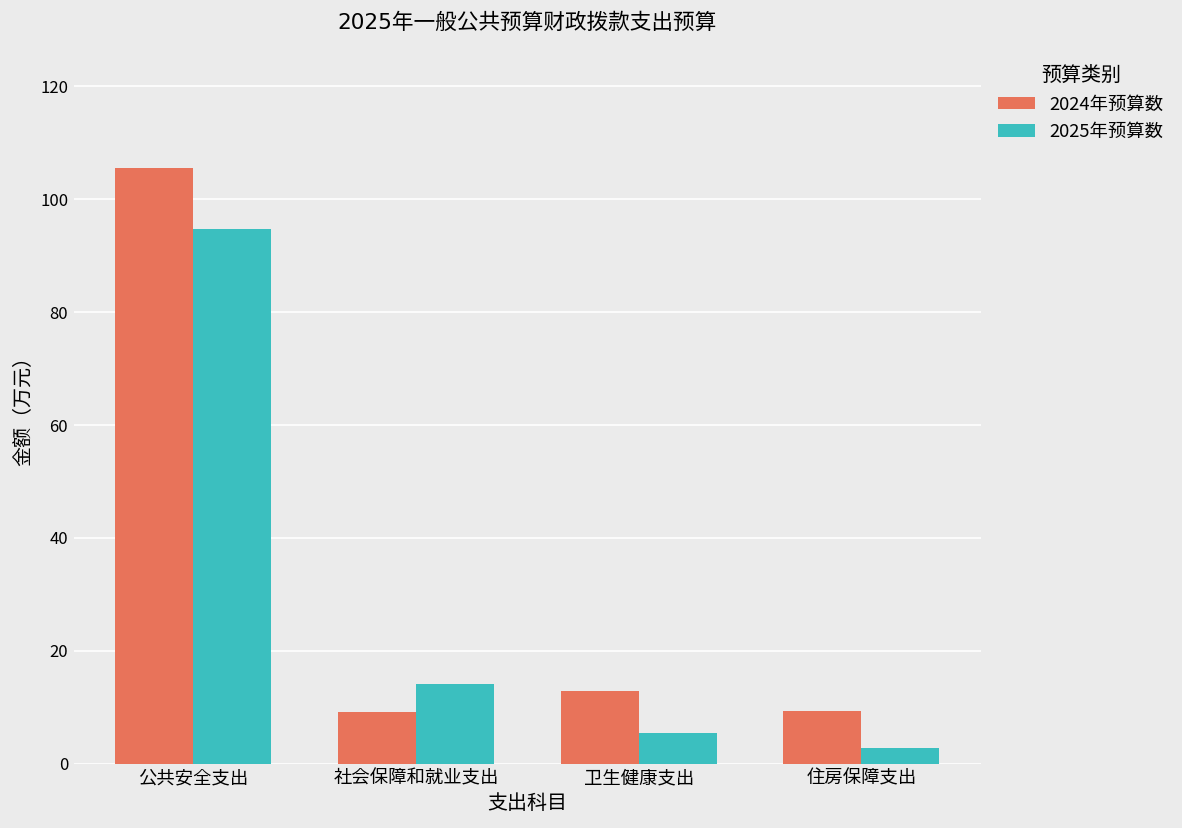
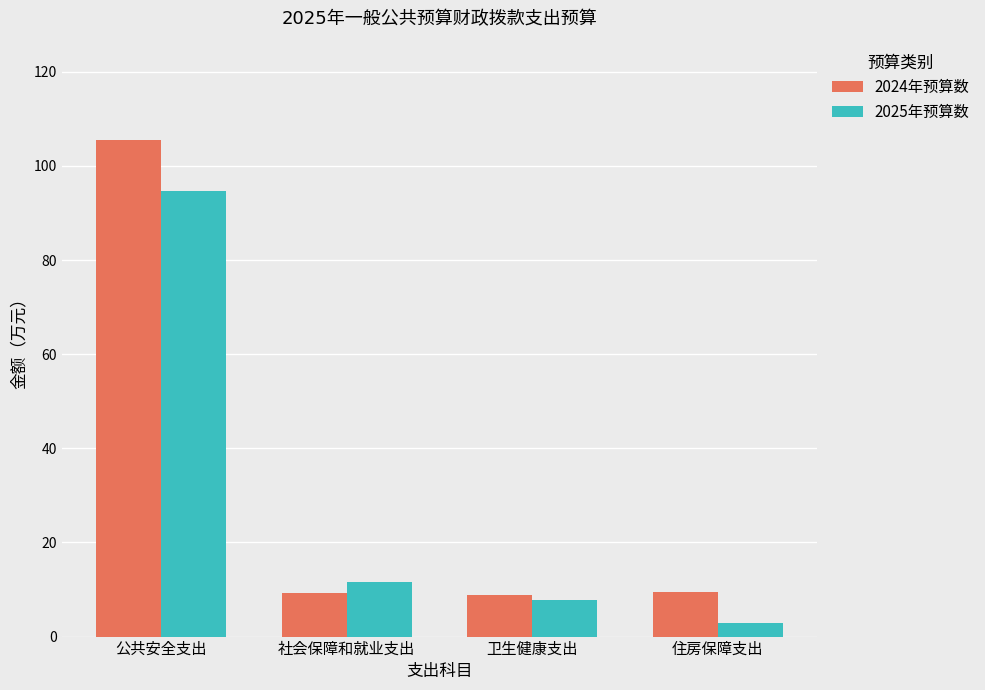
2025年预算数, 社会保障和就业支出: 14 -> 12
2024年预算数, 卫生健康支出: 13 -> 9
2025年预算数, 卫生健康支出: 5 -> 8
